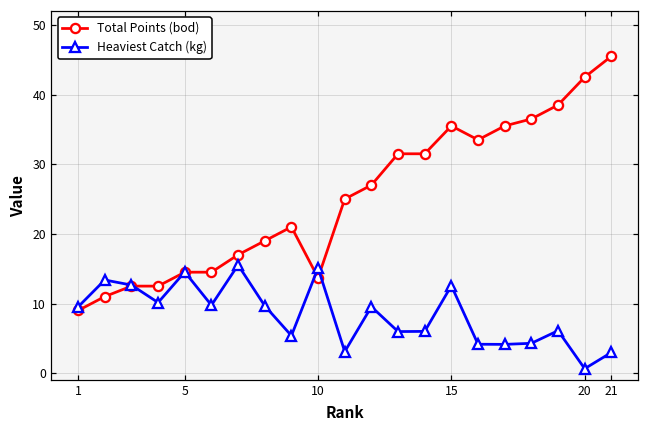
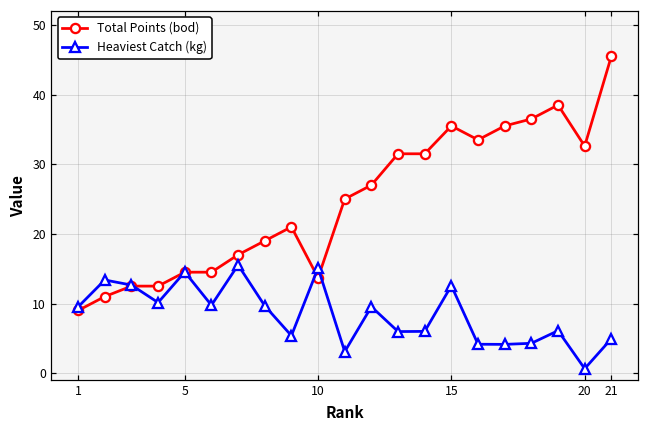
Total Points (bod), 20: 43 -> 33
Heaviest Catch (kg), 21: 3 -> 5
